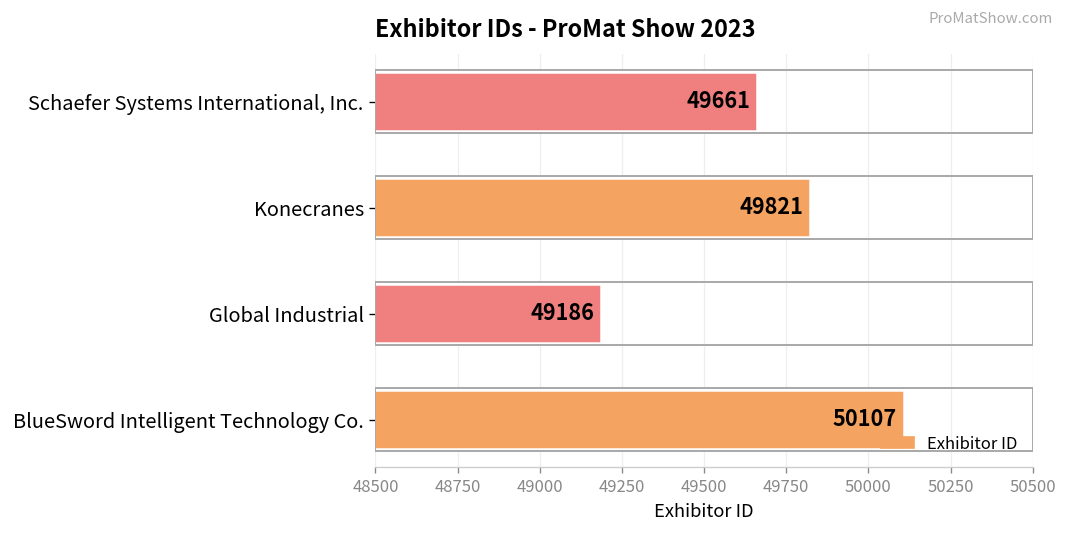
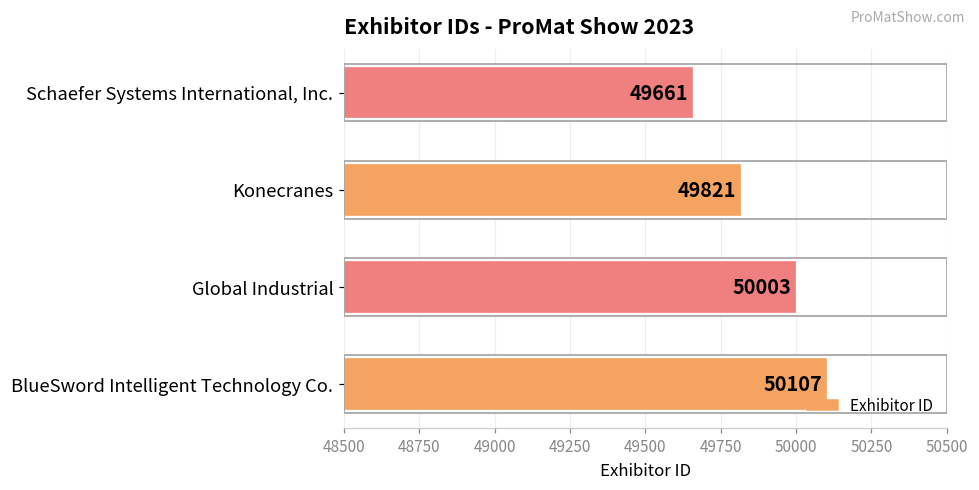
Global Industrial: 49186 -> 50003
